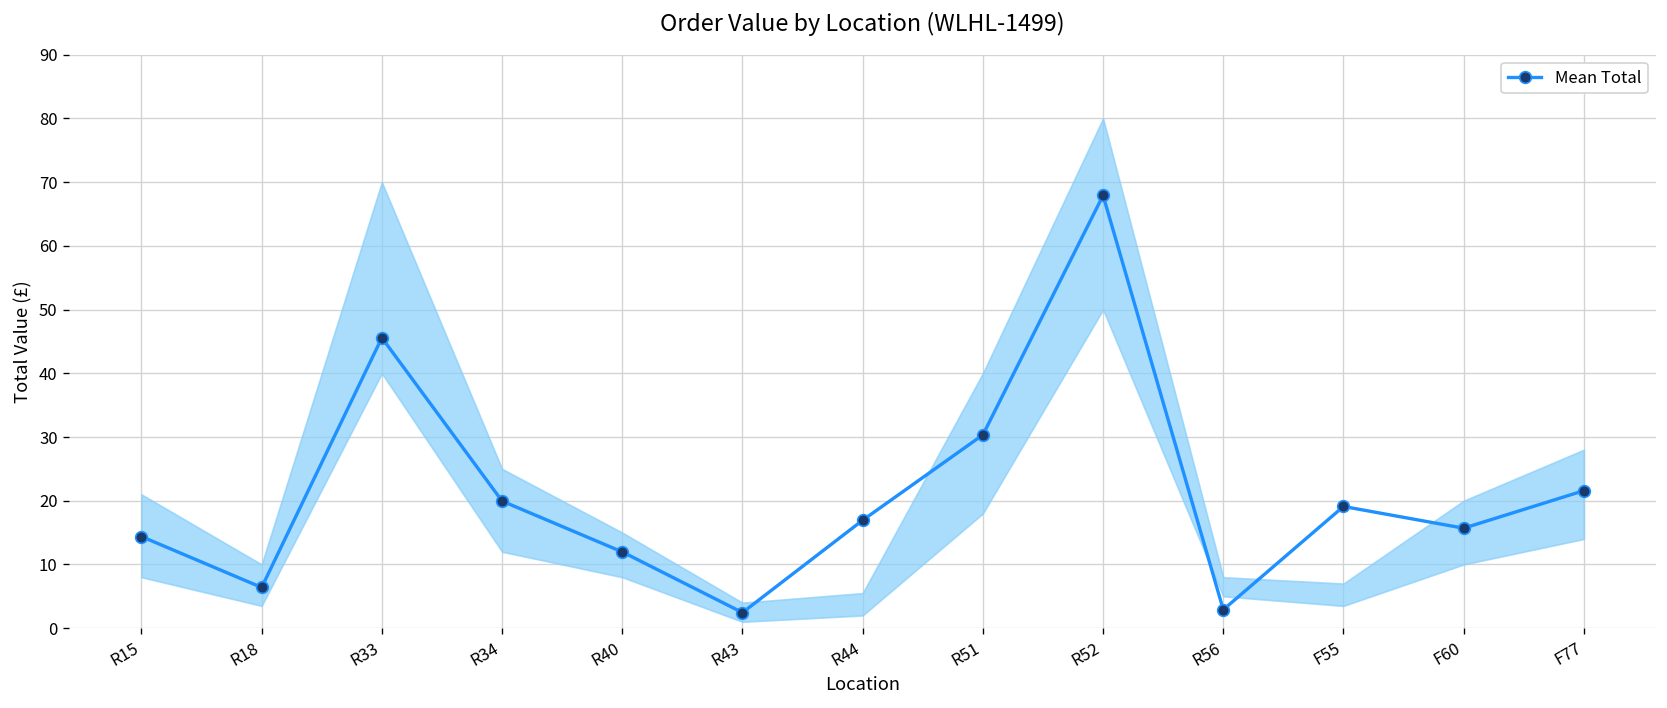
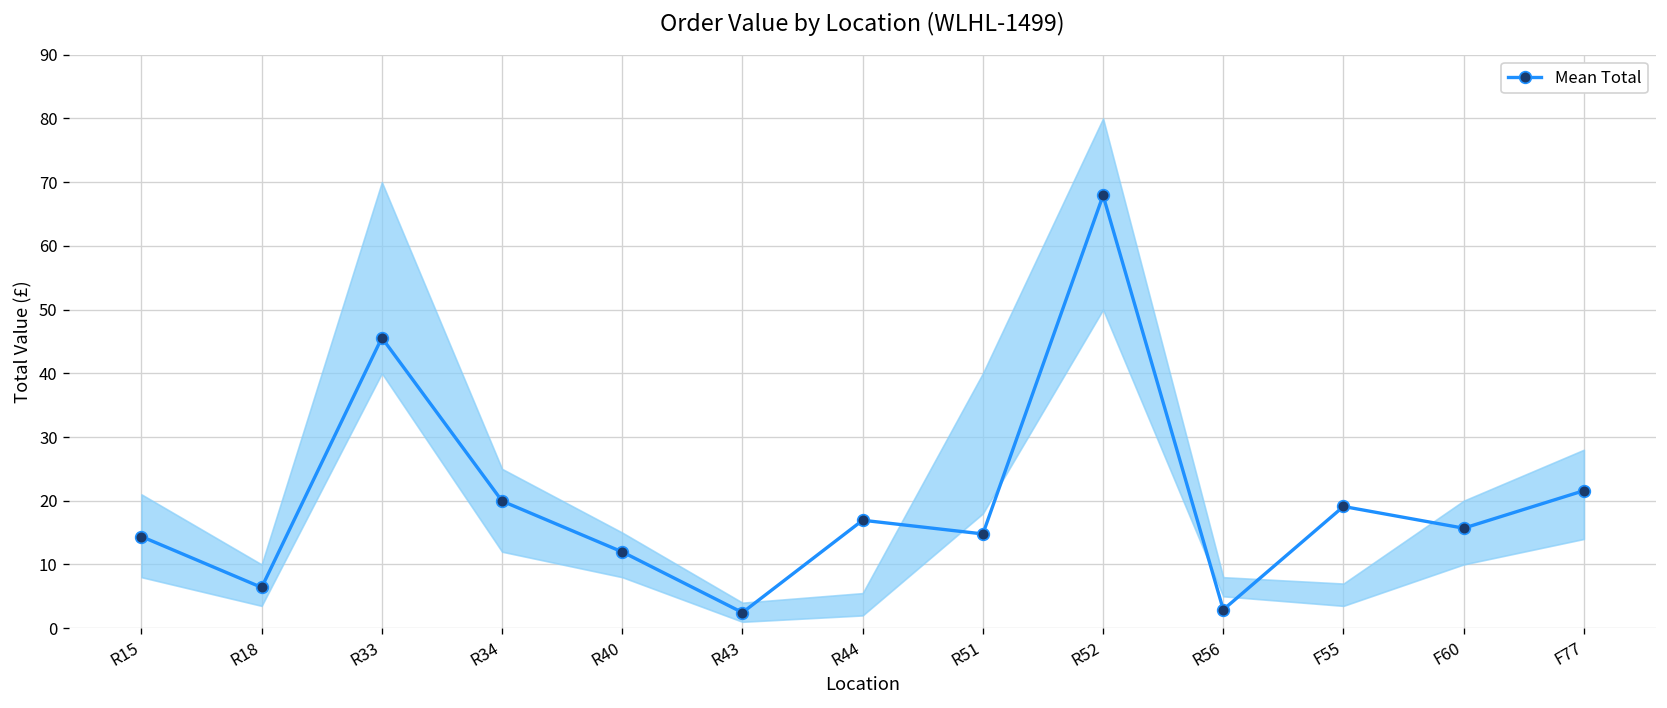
Mean Total, R51: 30 -> 15
